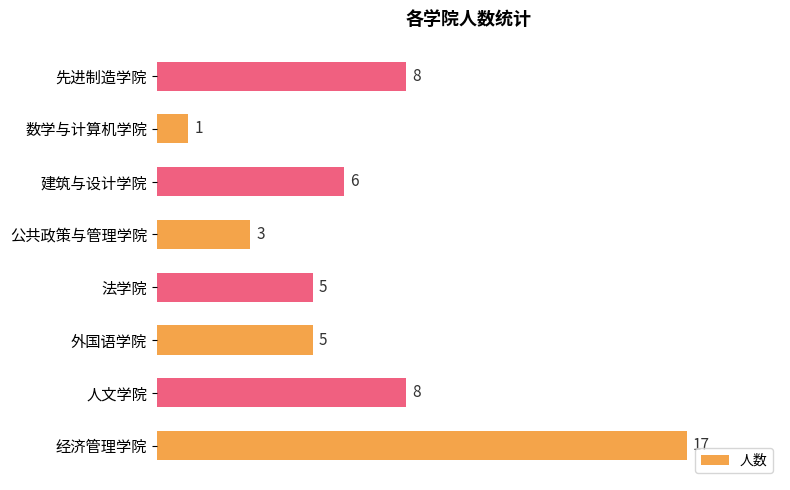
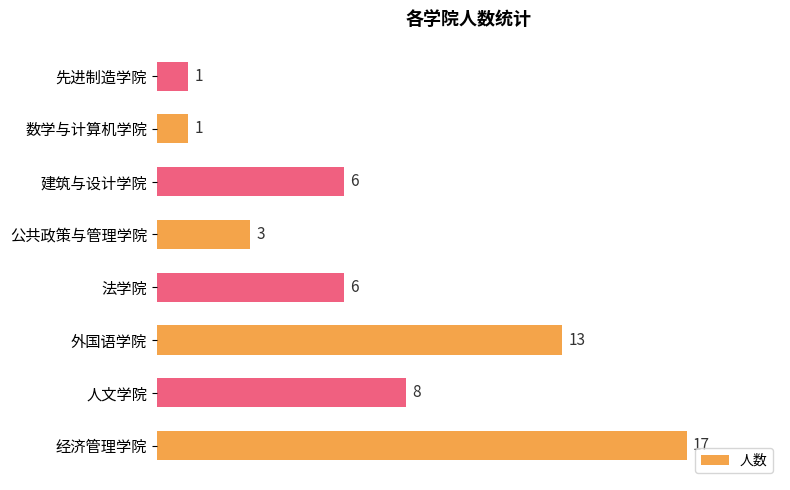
先进制造学院: 8 -> 1
法学院: 5 -> 6
外国语学院: 5 -> 13
